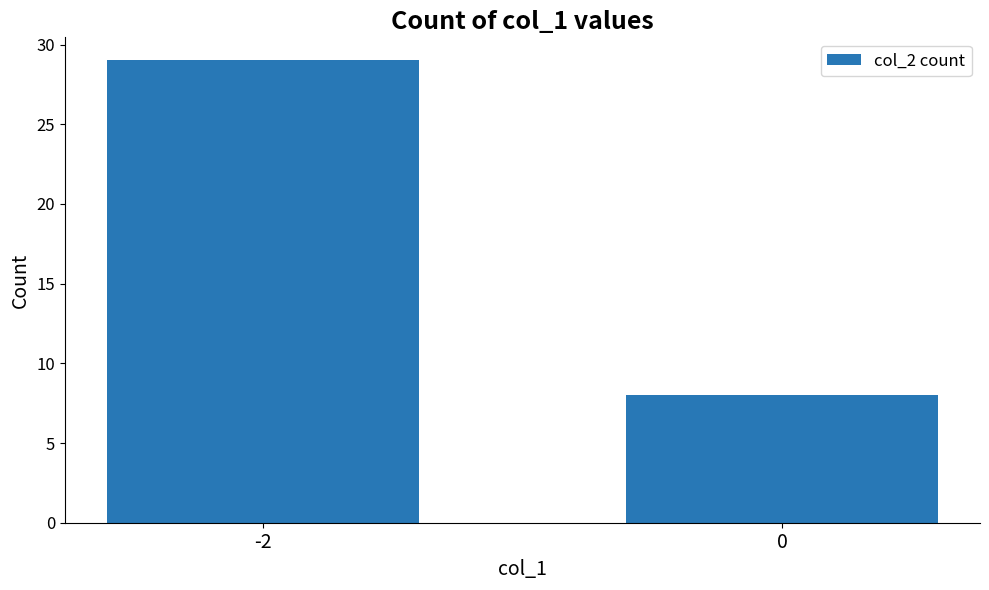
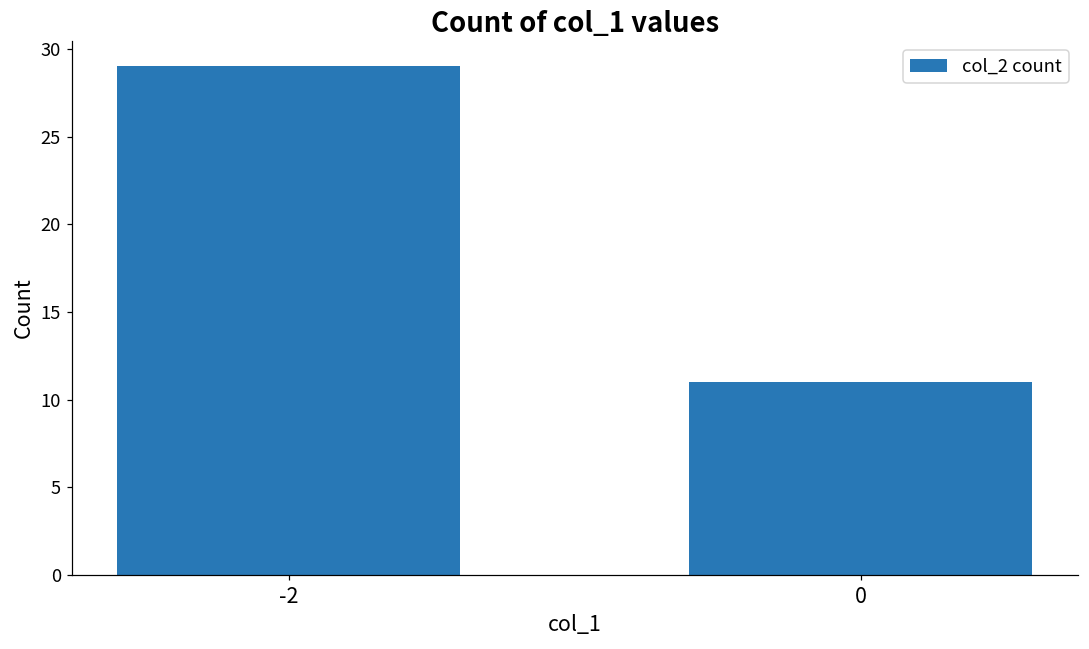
0: 8 -> 11
